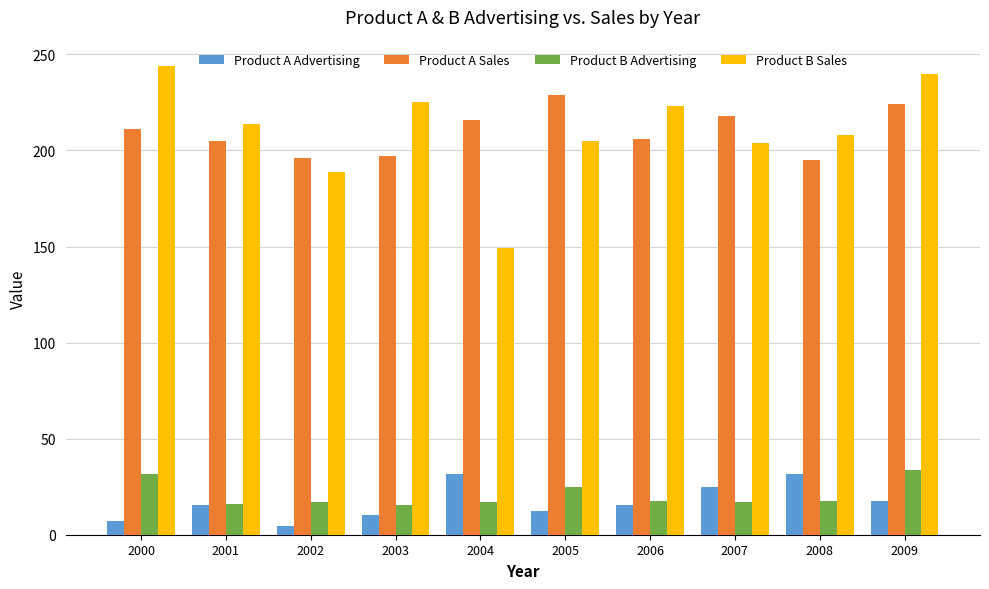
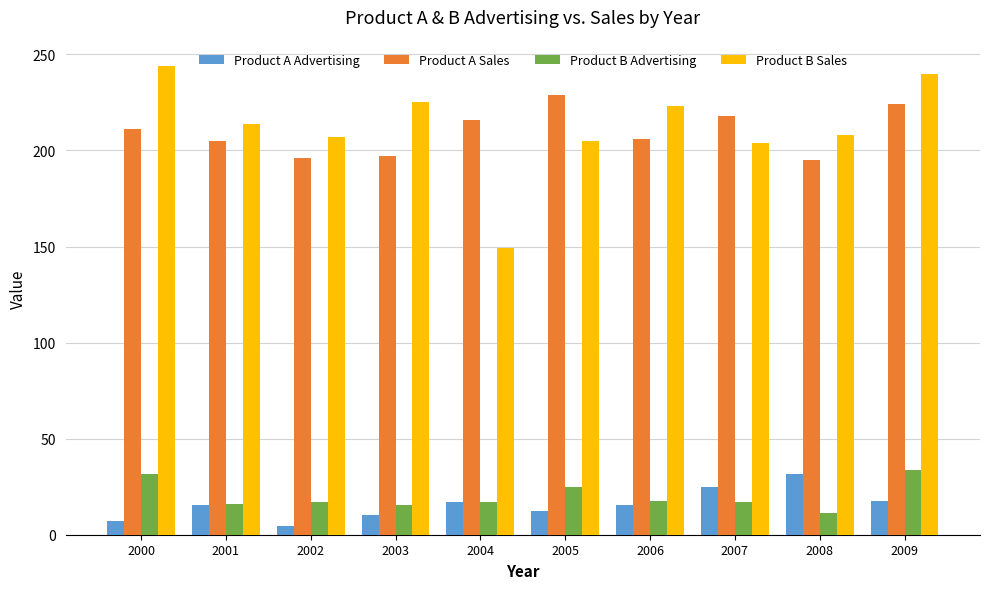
Product B Sales, 2002: 189 -> 207
Product A Advertising, 2004: 32 -> 17
Product B Advertising, 2008: 18 -> 11
